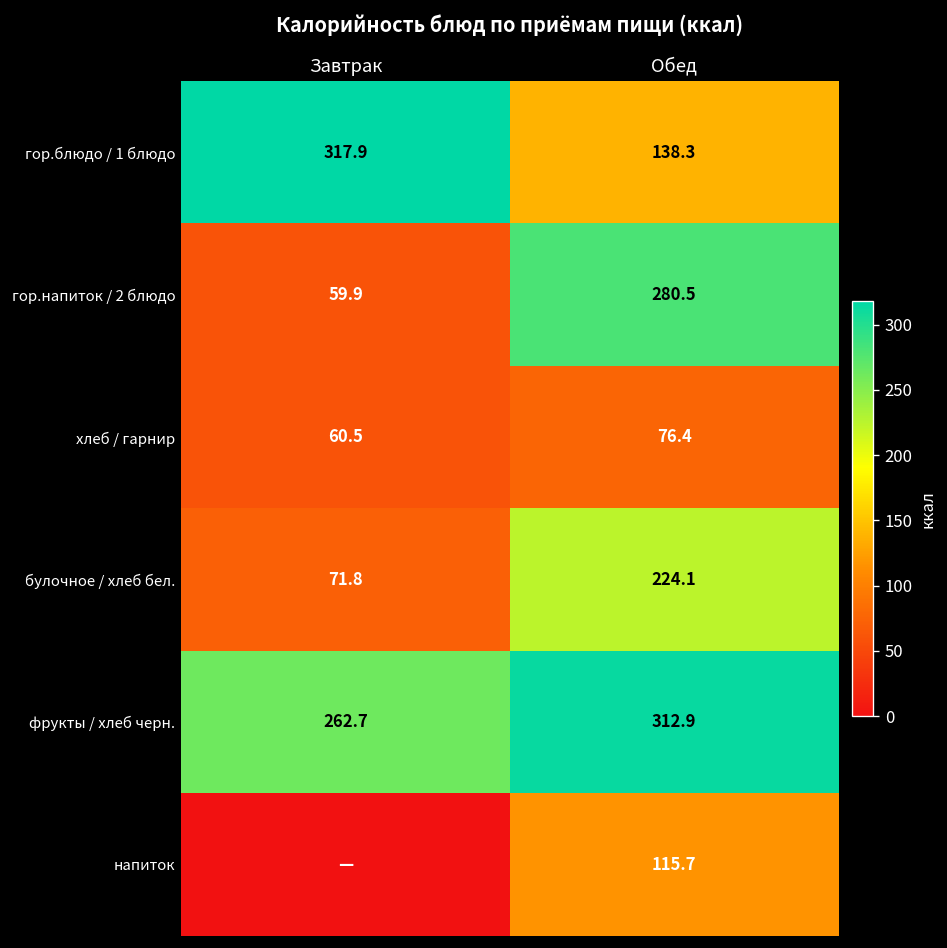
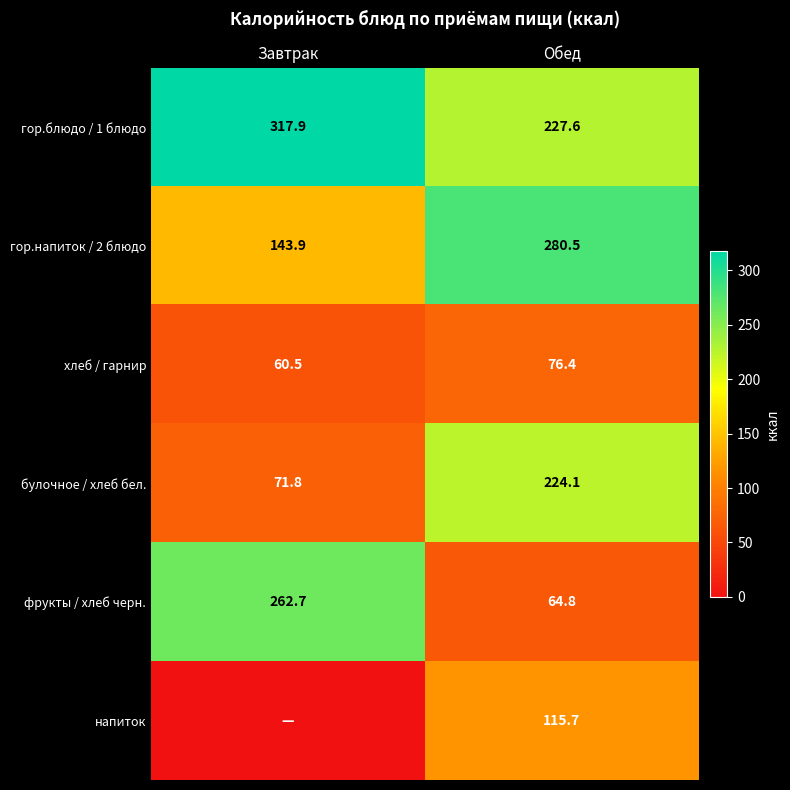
гор.блюдо / 1 блюдо, Обед: 138.3 -> 227.6
гор.напиток / 2 блюдо, Завтрак: 59.9 -> 143.9
фрукты / хлеб черн., Обед: 312.9 -> 64.8
